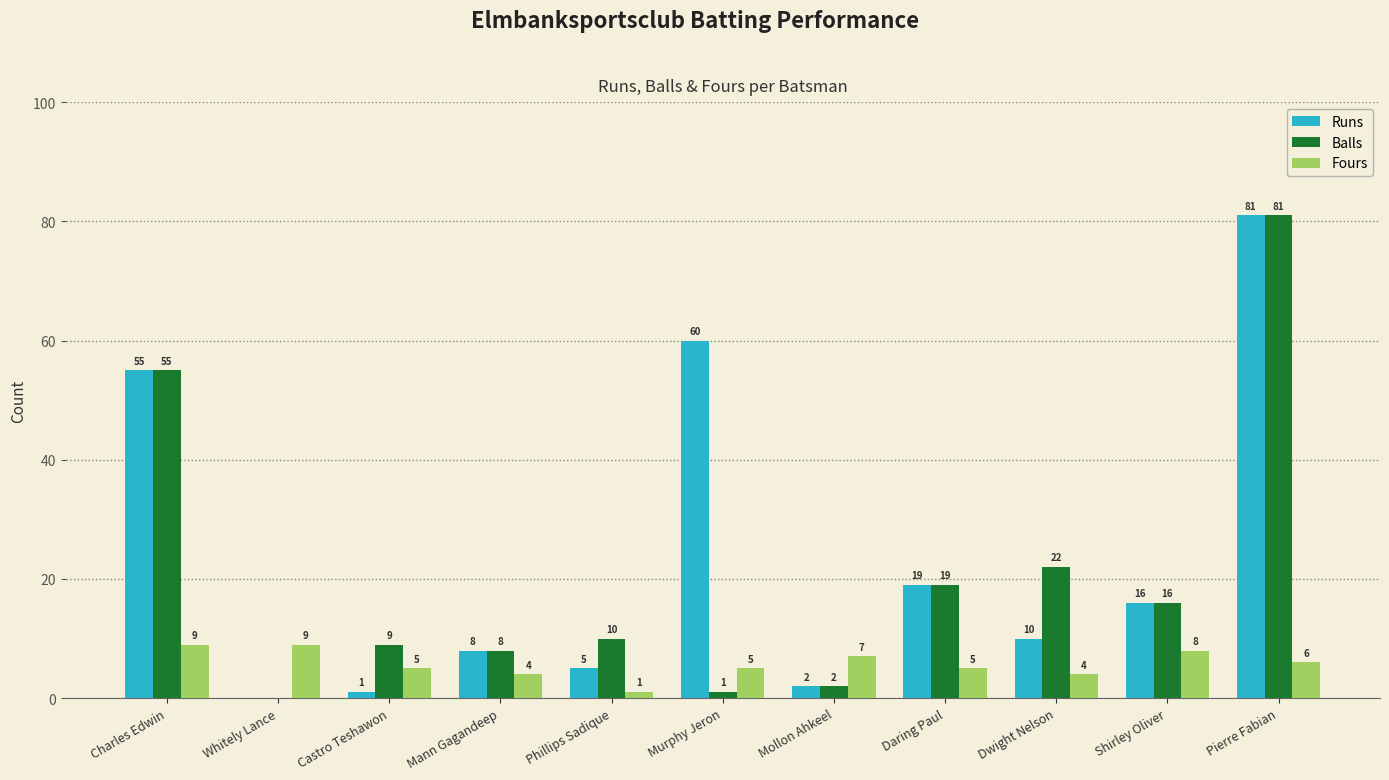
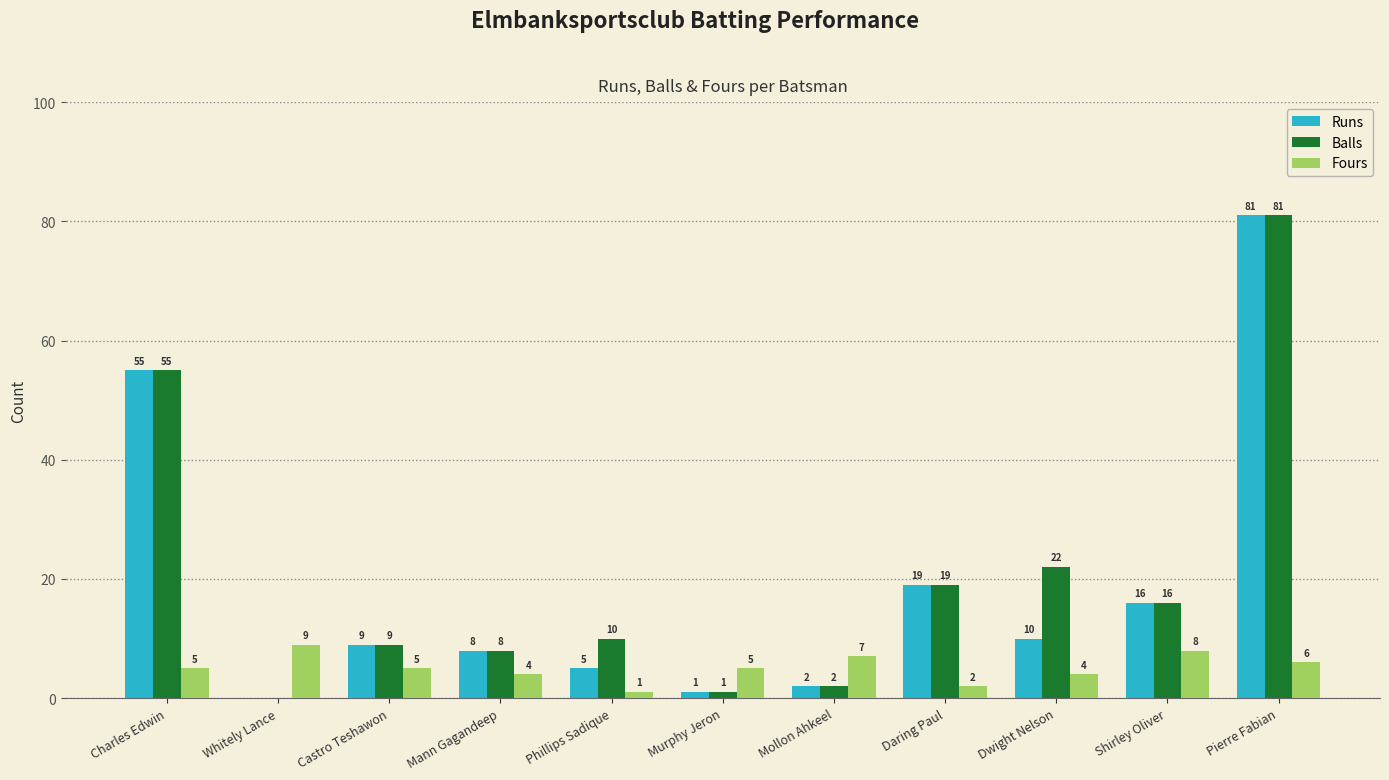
Fours, Charles Edwin: 9 -> 5
Runs, Castro Teshawon: 1 -> 9
Runs, Murphy Jeron: 60 -> 1
Fours, Daring Paul: 5 -> 2
